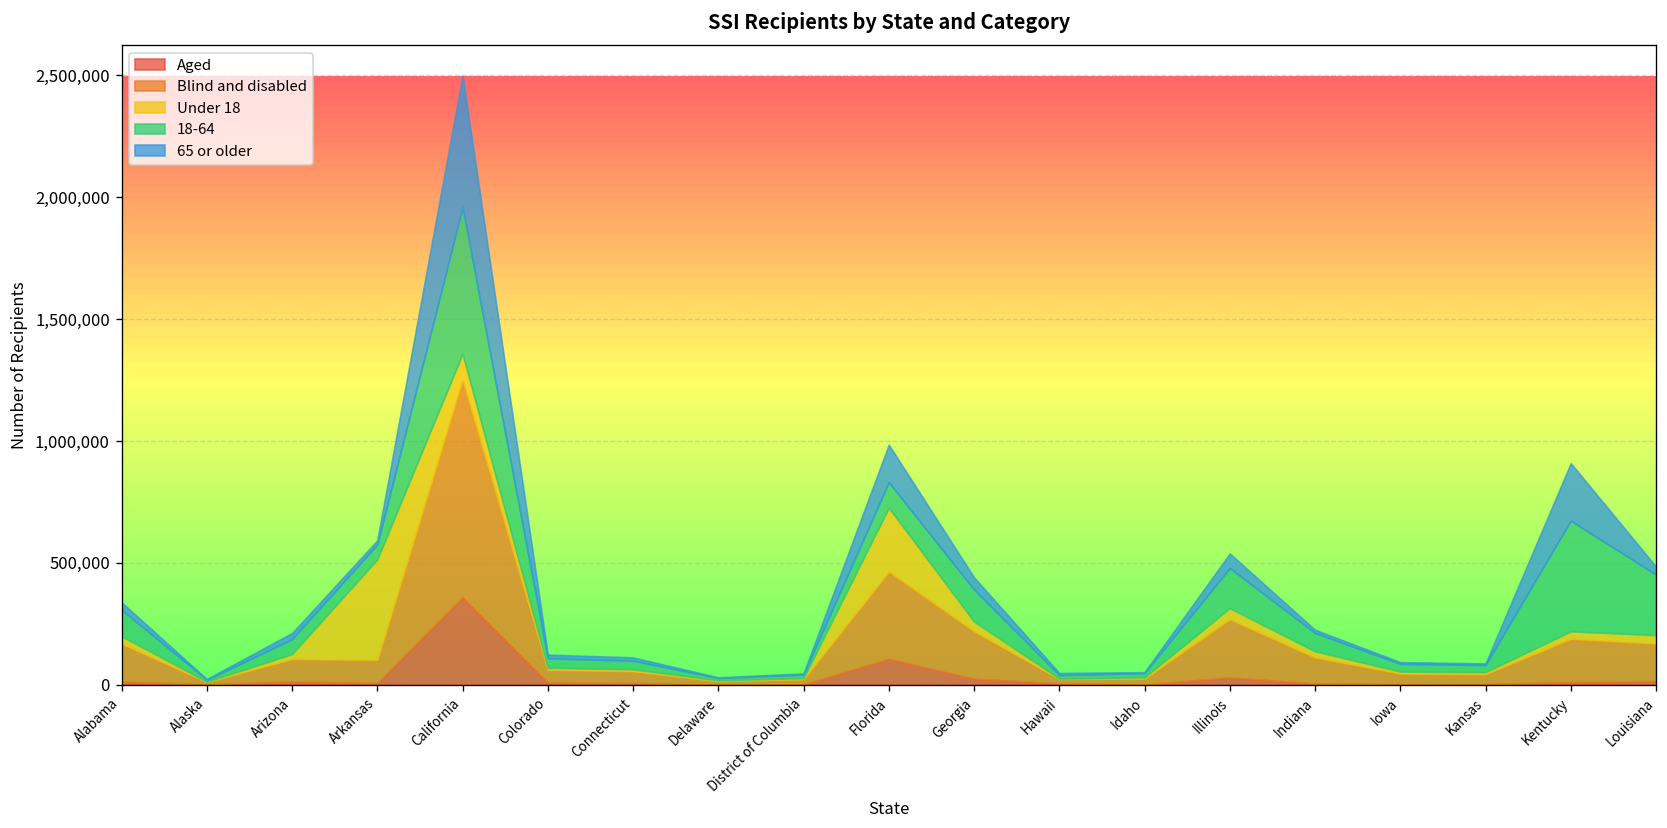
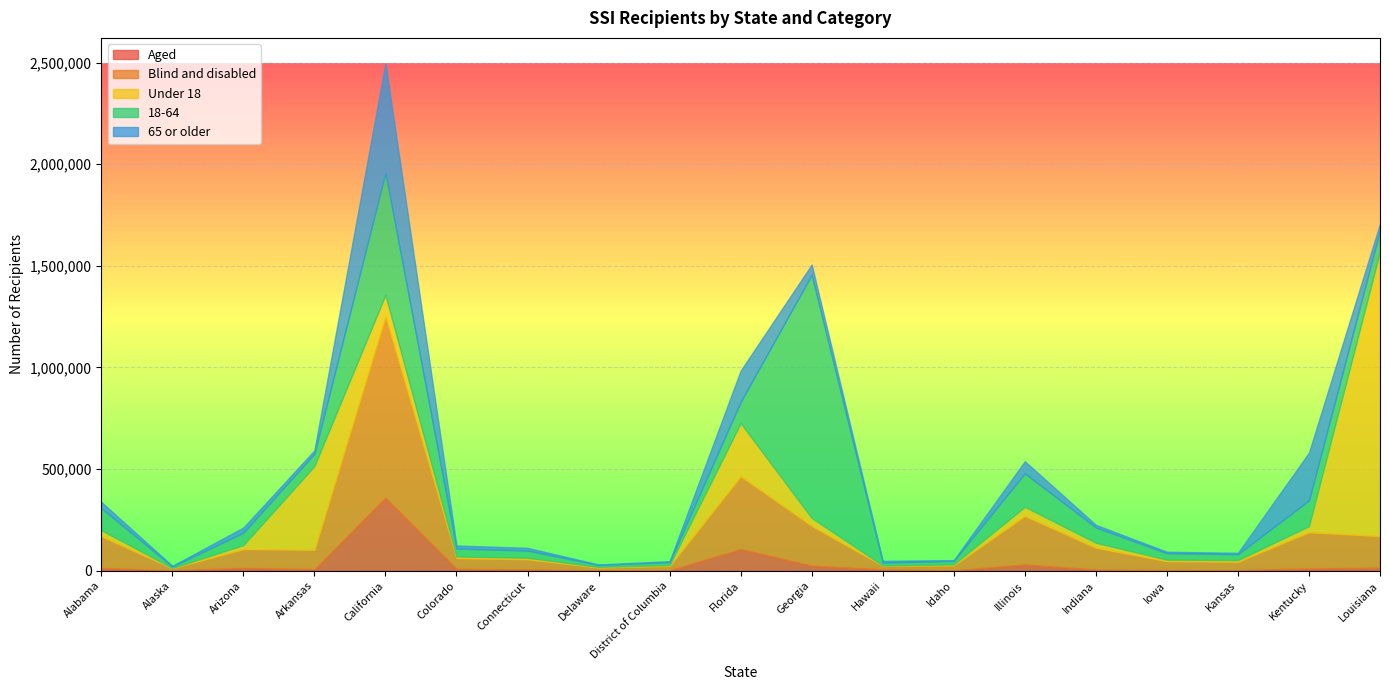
18-64, Georgia: 130,000 -> 1,200,000
18-64, Kentucky: 450,000 -> 130,000
Under 18, Louisiana: 30,000 -> 1,400,000
18-64, Louisiana: 250,000 -> 100,000
